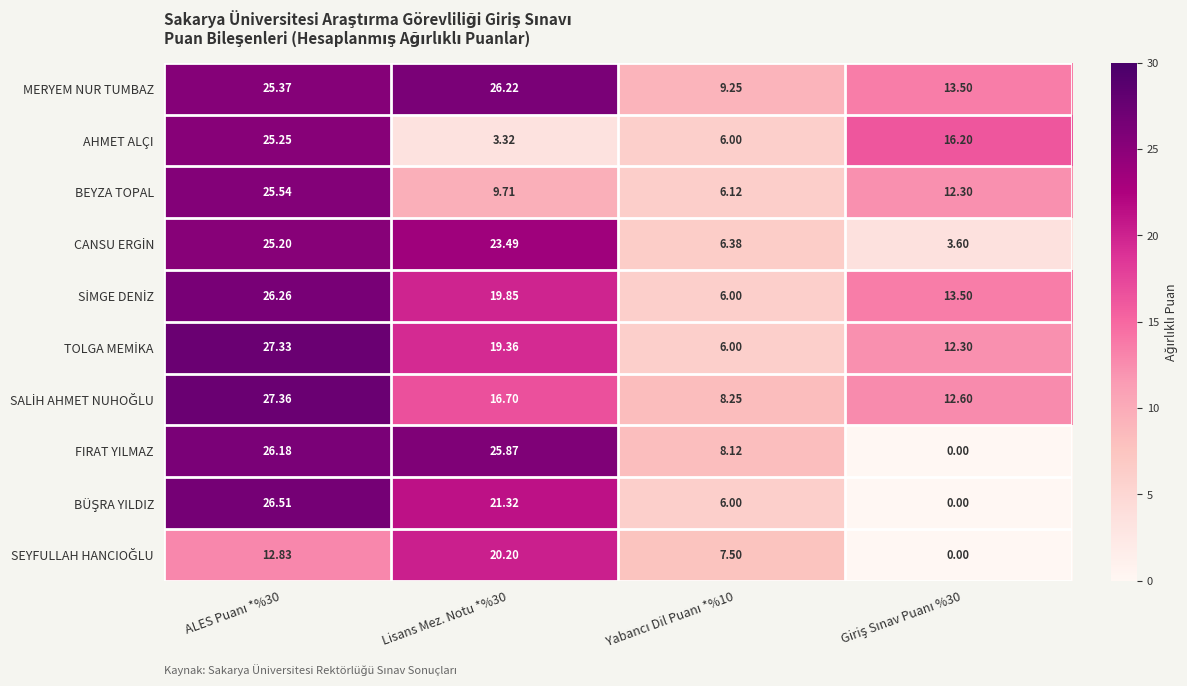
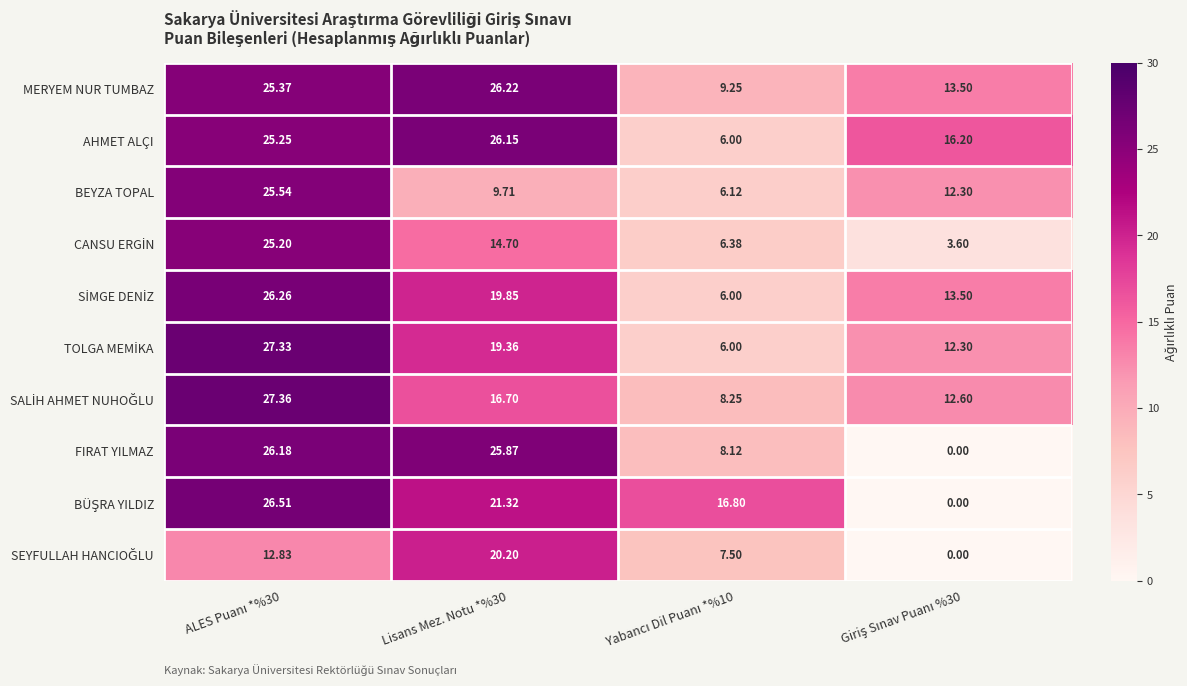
AHMET ALÇI, Lisans Mez. Notu *%30: 3.32 -> 26.15
CANSU ERGİN, Lisans Mez. Notu *%30: 23.49 -> 14.70
BÜŞRA YILDIZ, Yabancı Dil Puanı *%10: 6.00 -> 16.80
